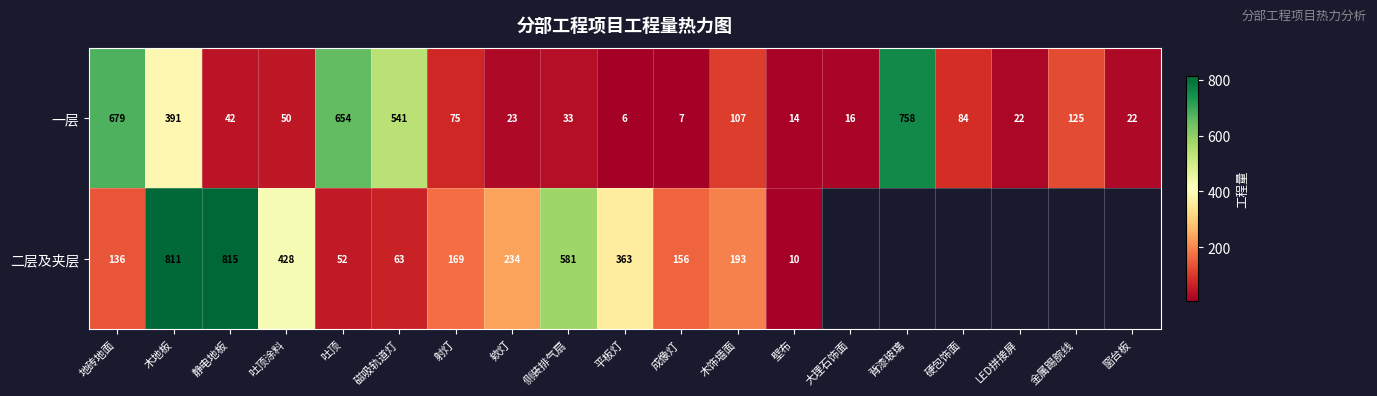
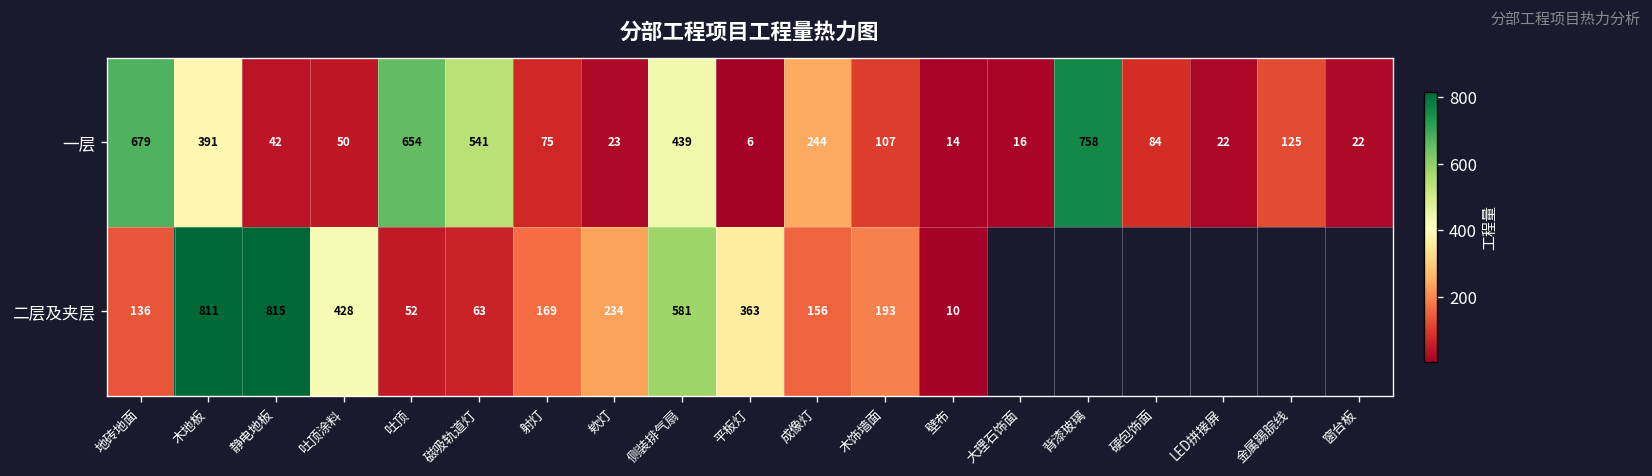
一层, 侧装排气扇: 33 -> 439
一层, 成像灯: 7 -> 244
